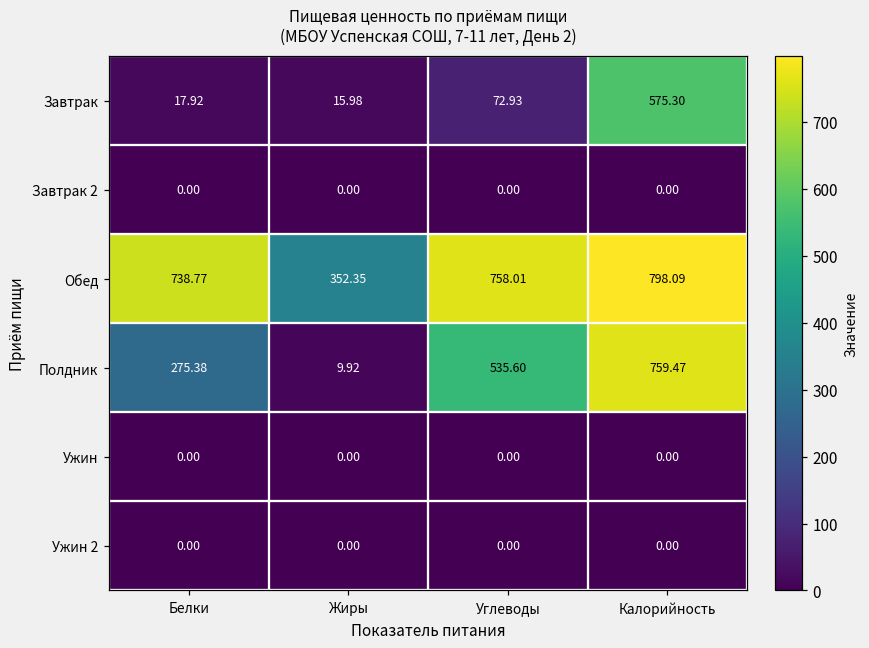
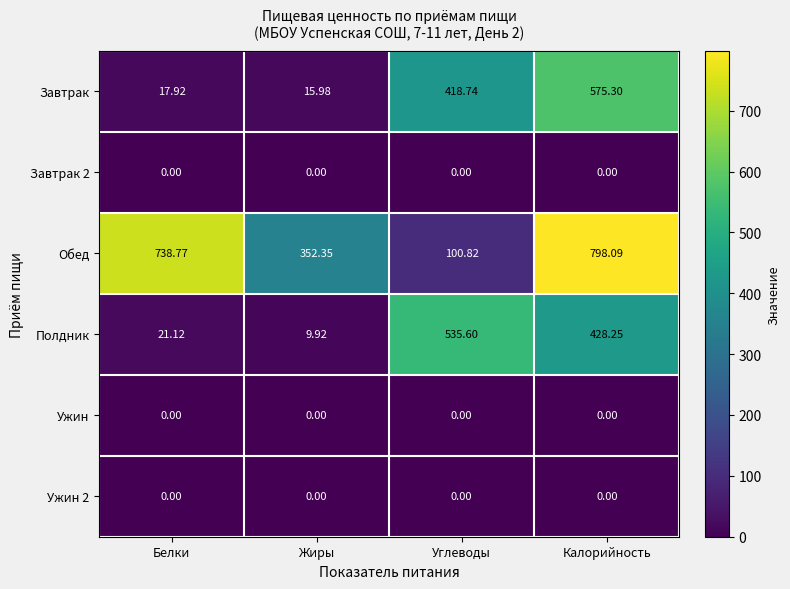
Завтрак, Углеводы: 72.93 -> 418.74
Обед, Углеводы: 758.01 -> 100.82
Полдник, Белки: 275.38 -> 21.12
Полдник, Калорийность: 759.47 -> 428.25
